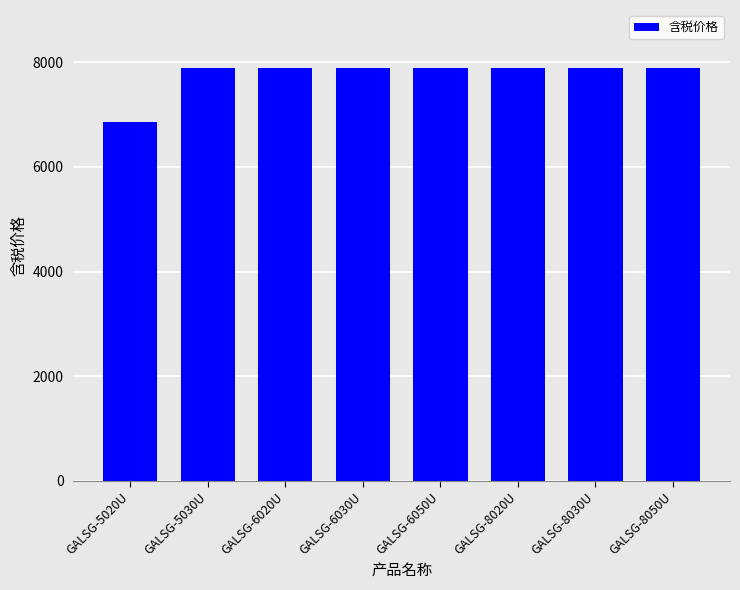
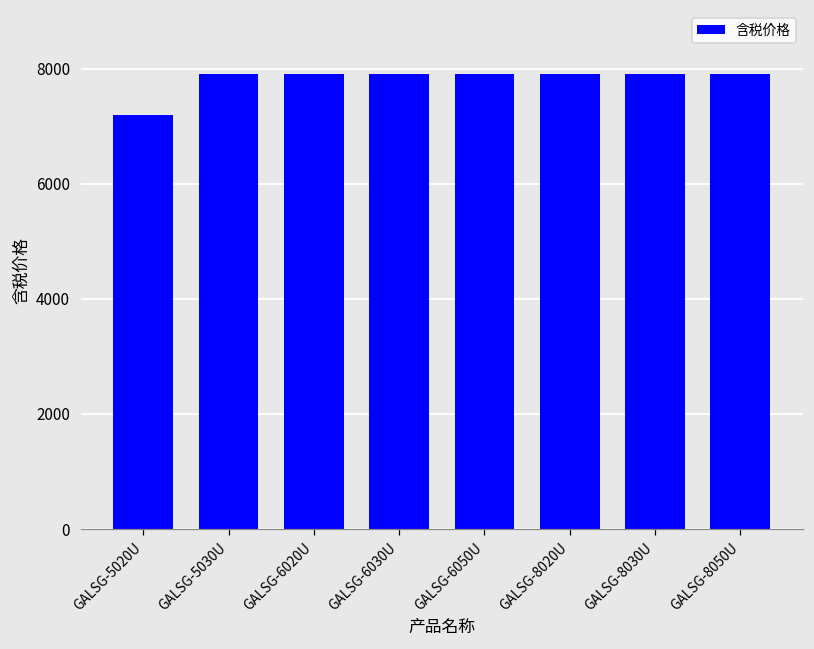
GALSG-5020U: 6900 -> 7200
